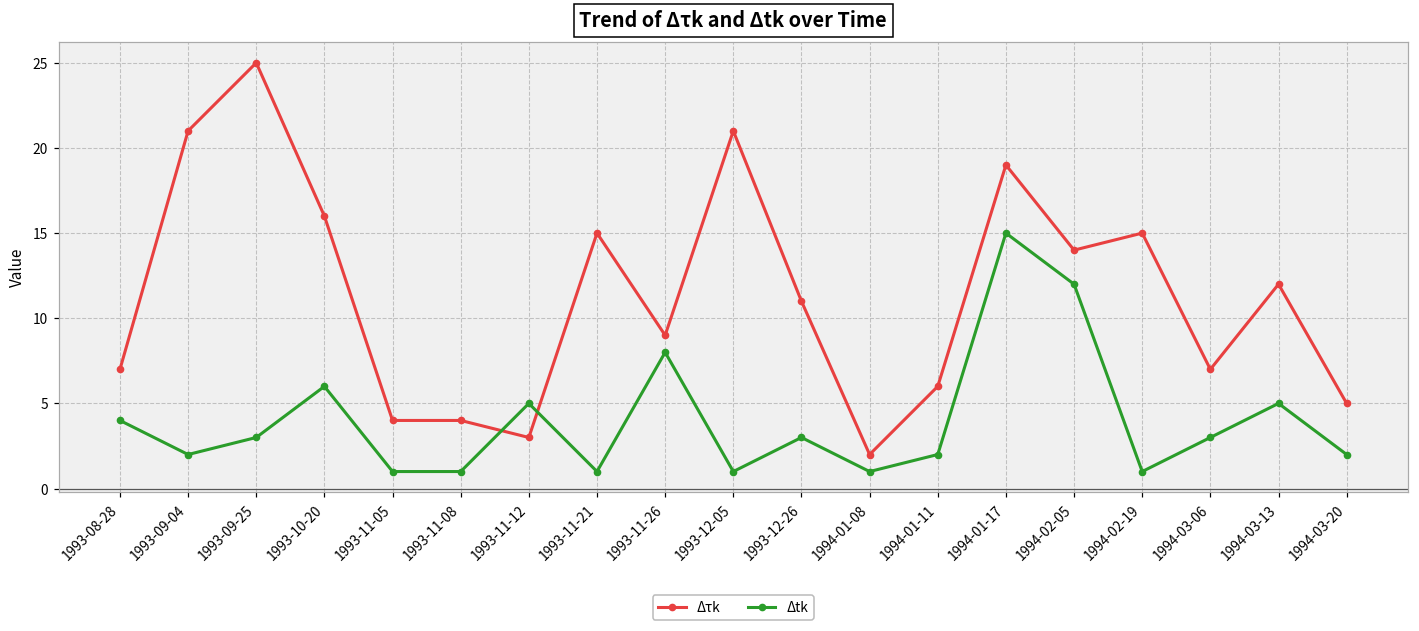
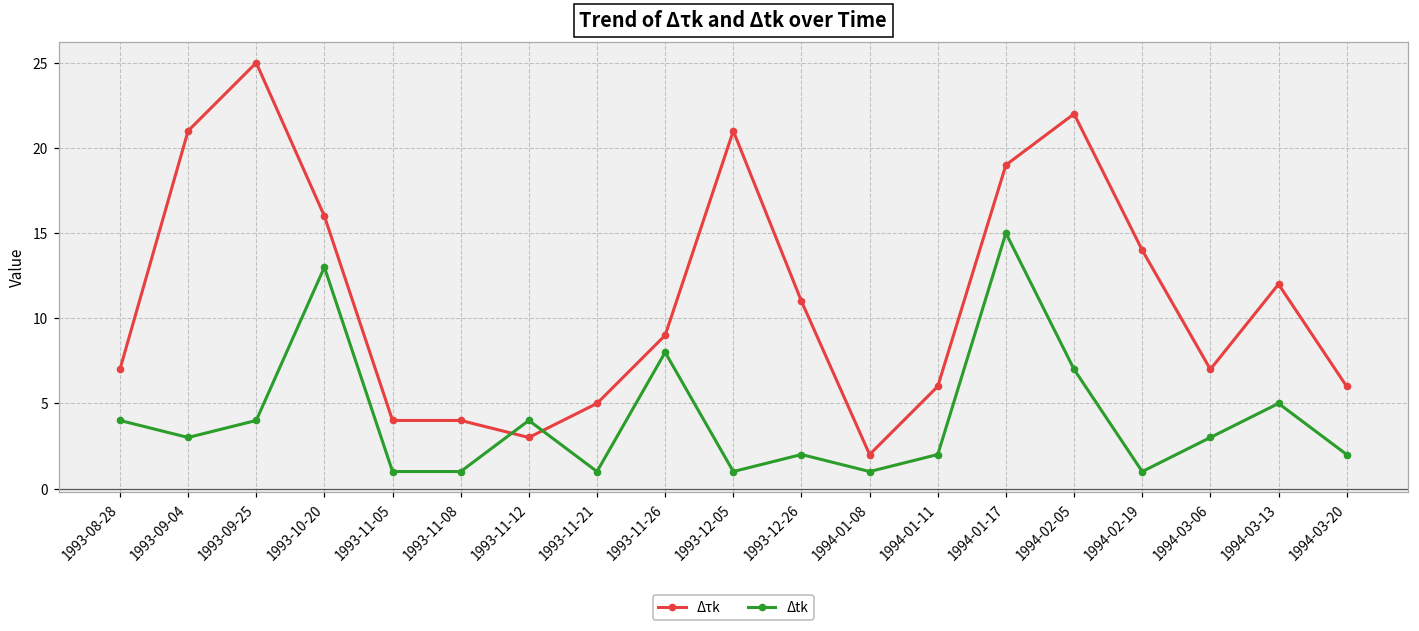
Δtk, 1993-09-04: 2 -> 3
Δtk, 1993-09-25: 3 -> 4
Δtk, 1993-10-20: 6 -> 13
Δtk, 1993-11-12: 5 -> 4
Δτk, 1993-11-21: 15 -> 5
Δtk, 1993-12-26: 3 -> 2
Δτk, 1994-02-05: 14 -> 22
Δtk, 1994-02-05: 12 -> 7
Δτk, 1994-02-19: 15 -> 14
Δτk, 1994-03-20: 5 -> 6
